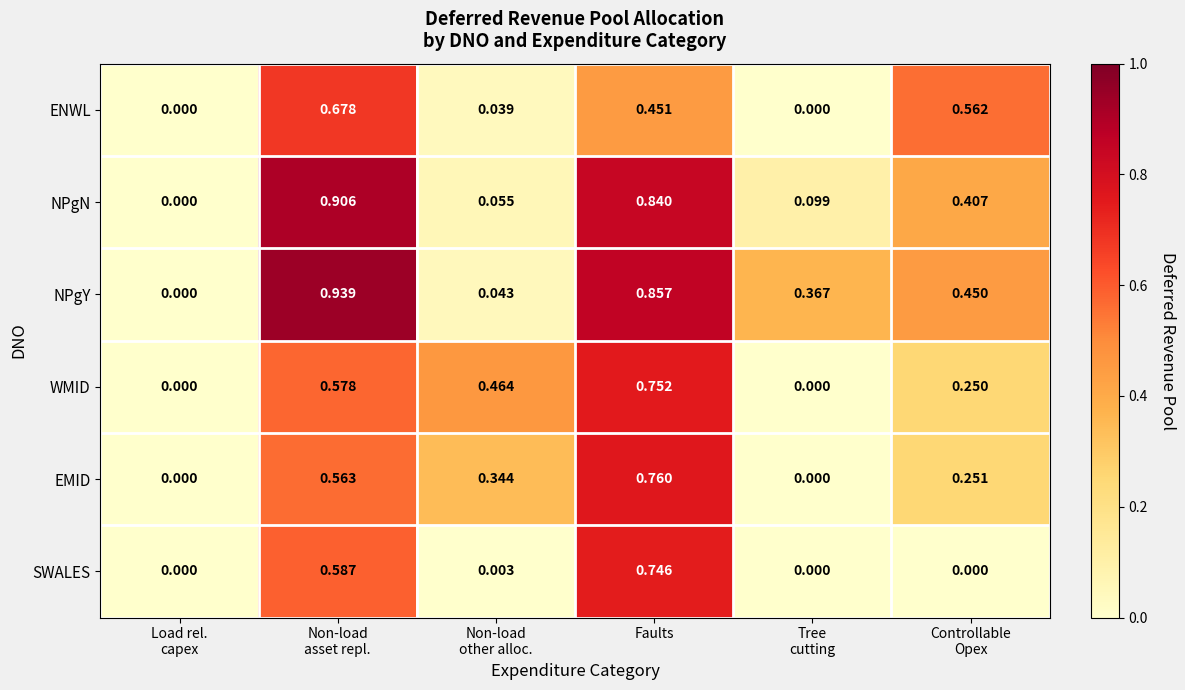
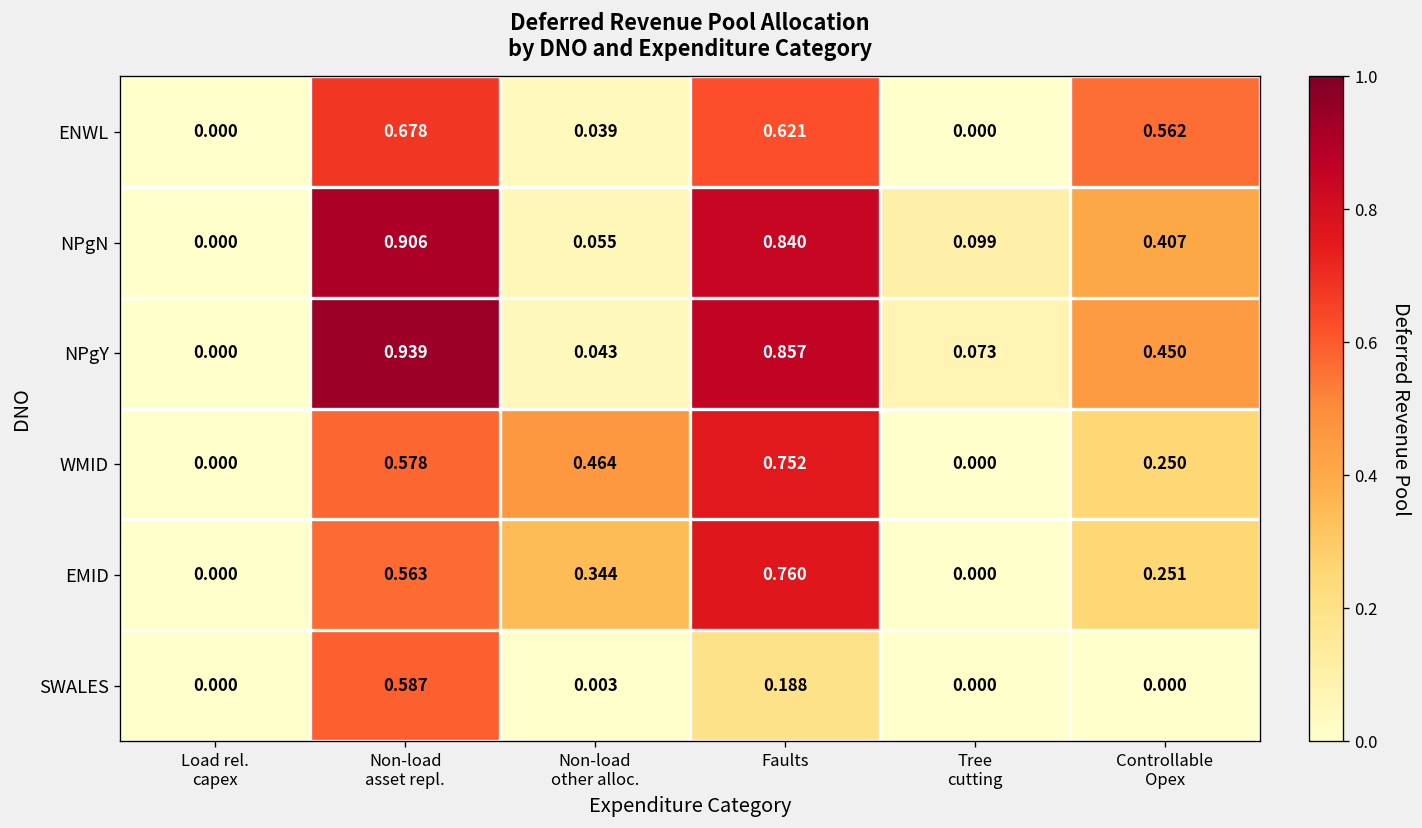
ENWL, Faults: 0.451 -> 0.621
NPgY, Tree cutting: 0.367 -> 0.073
SWALES, Faults: 0.746 -> 0.188
